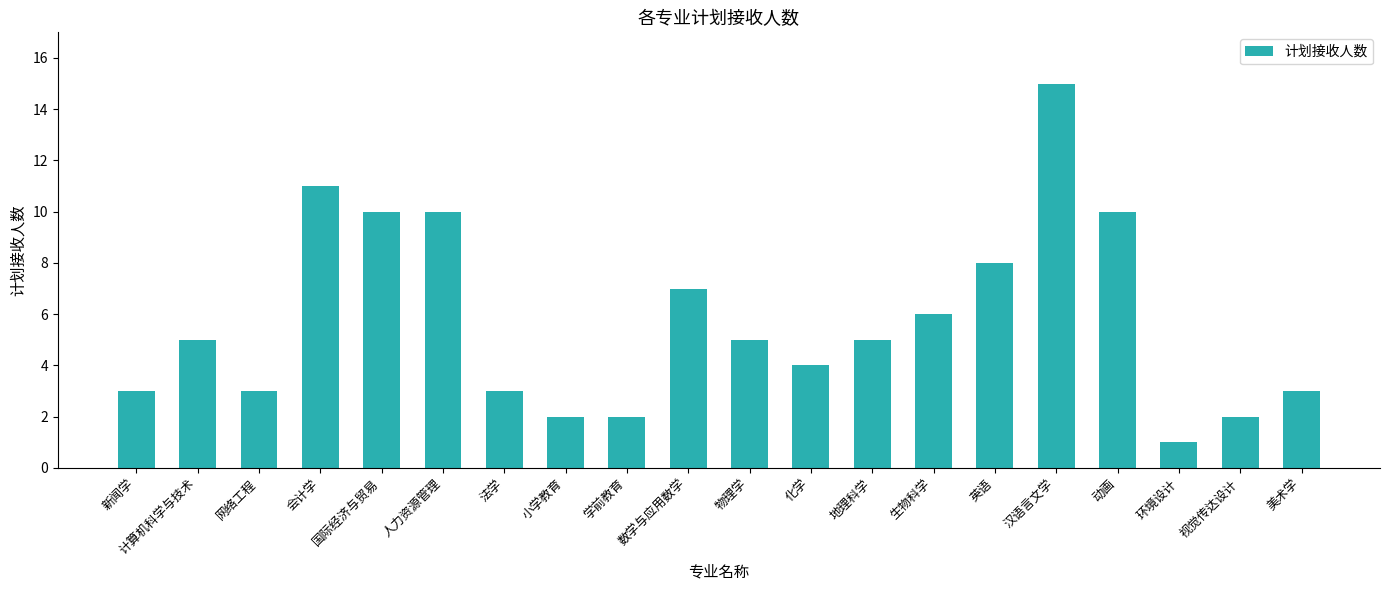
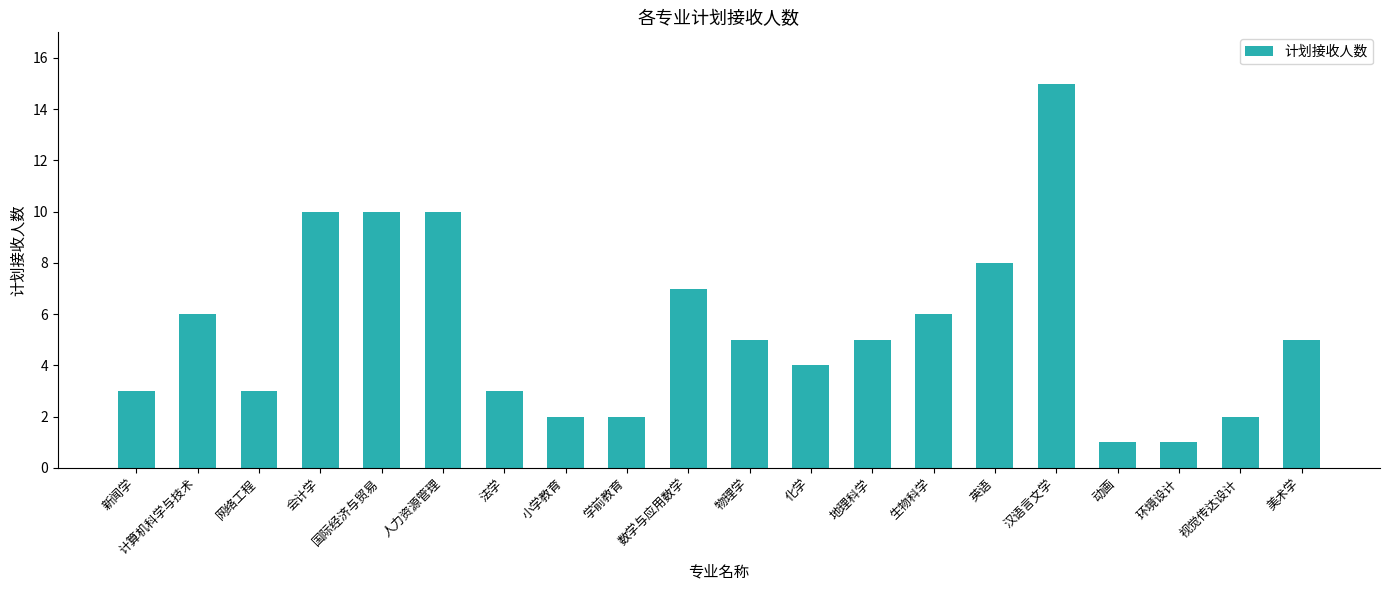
计算机科学与技术: 5 -> 6
会计学: 11 -> 10
动画: 10 -> 1
美术学: 3 -> 5
